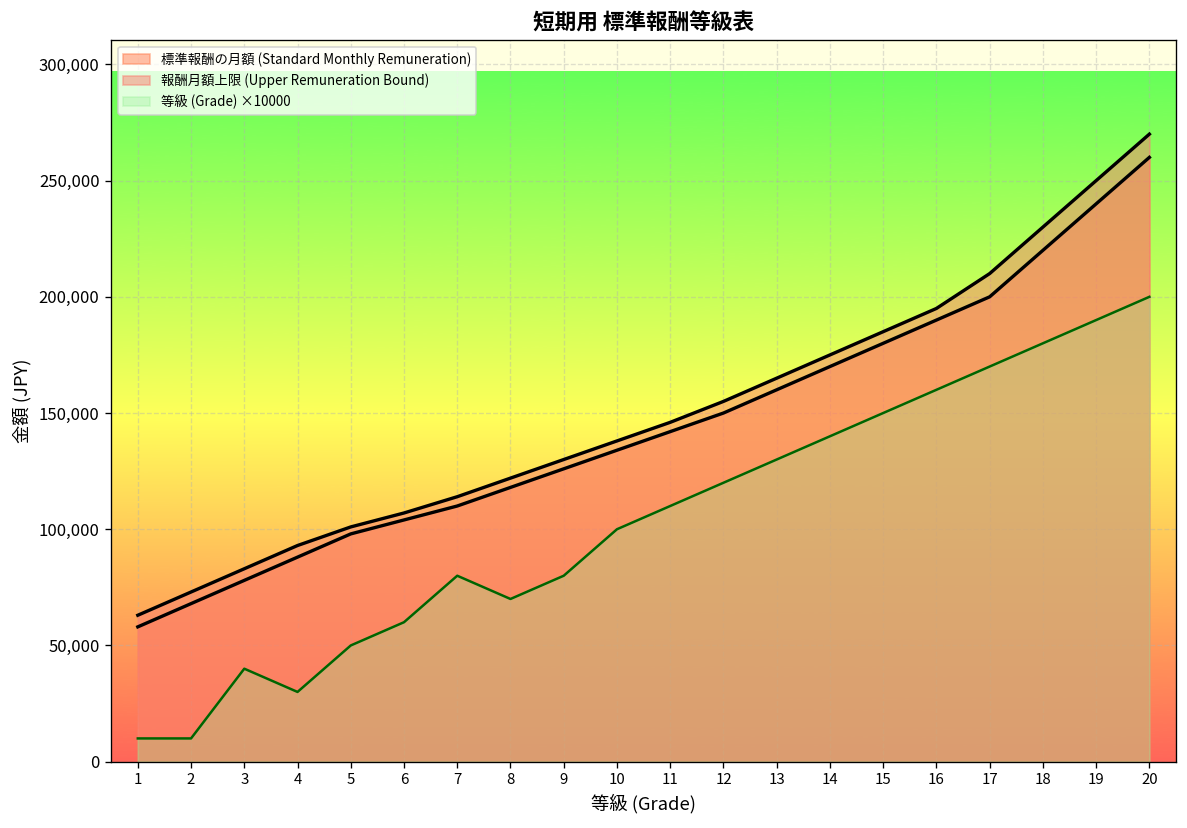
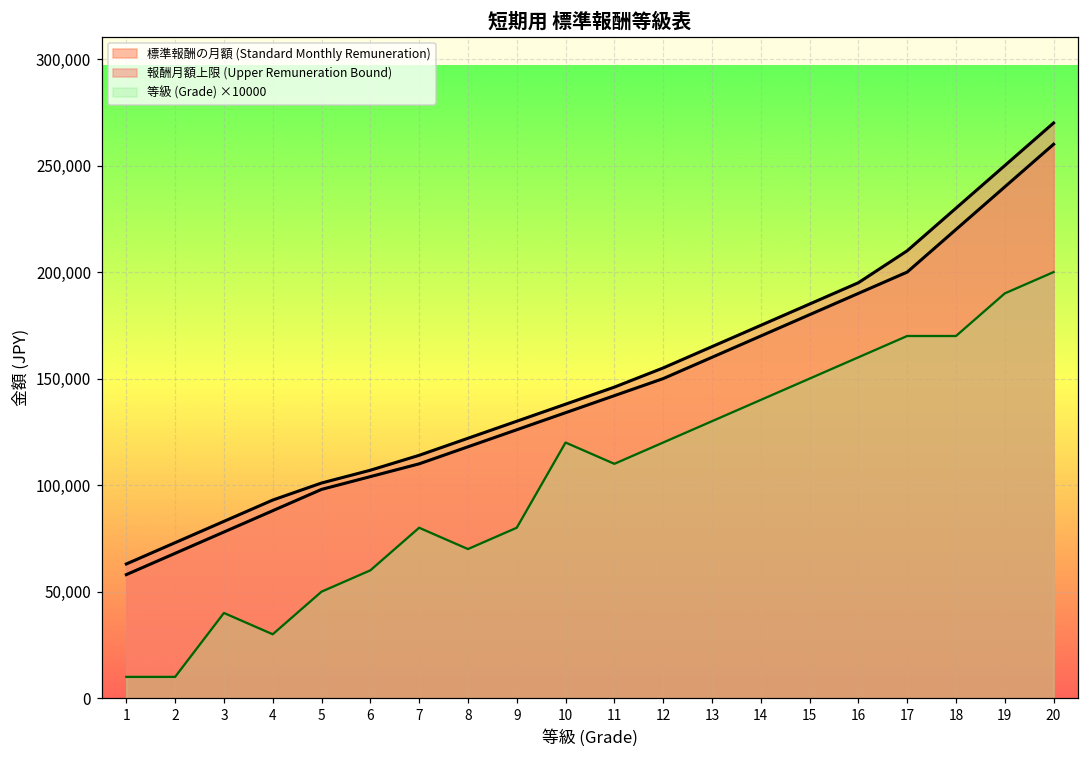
等級 (Grade) ×10000, 10: 100,000 -> 120,000
等級 (Grade) ×10000, 18: 180,000 -> 170,000
